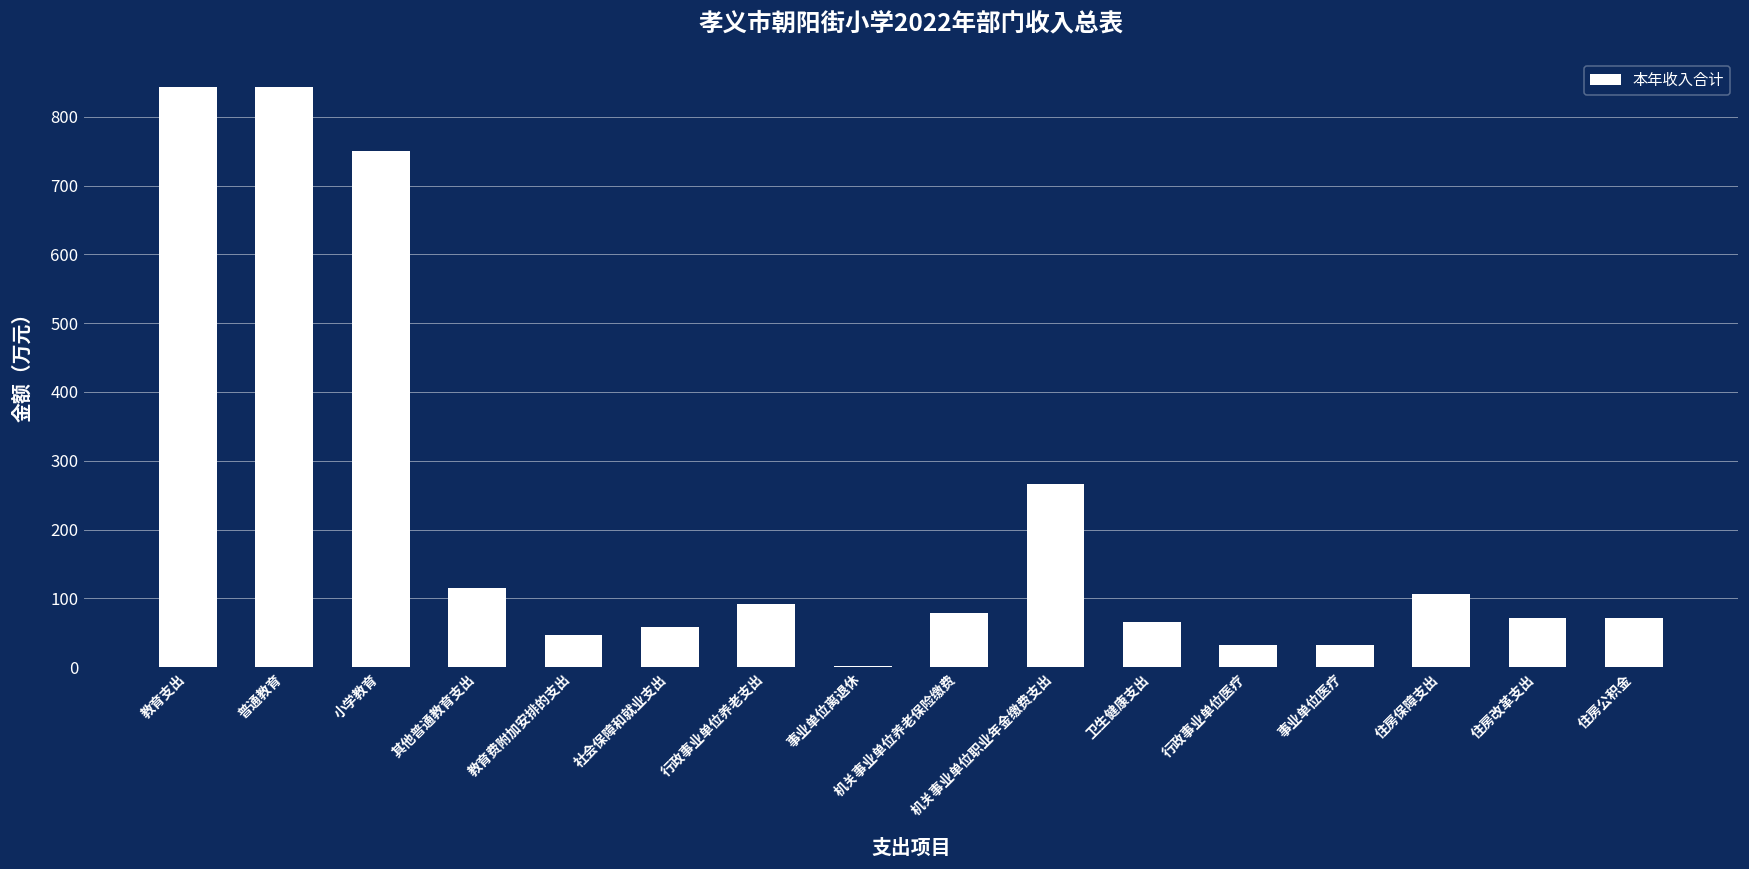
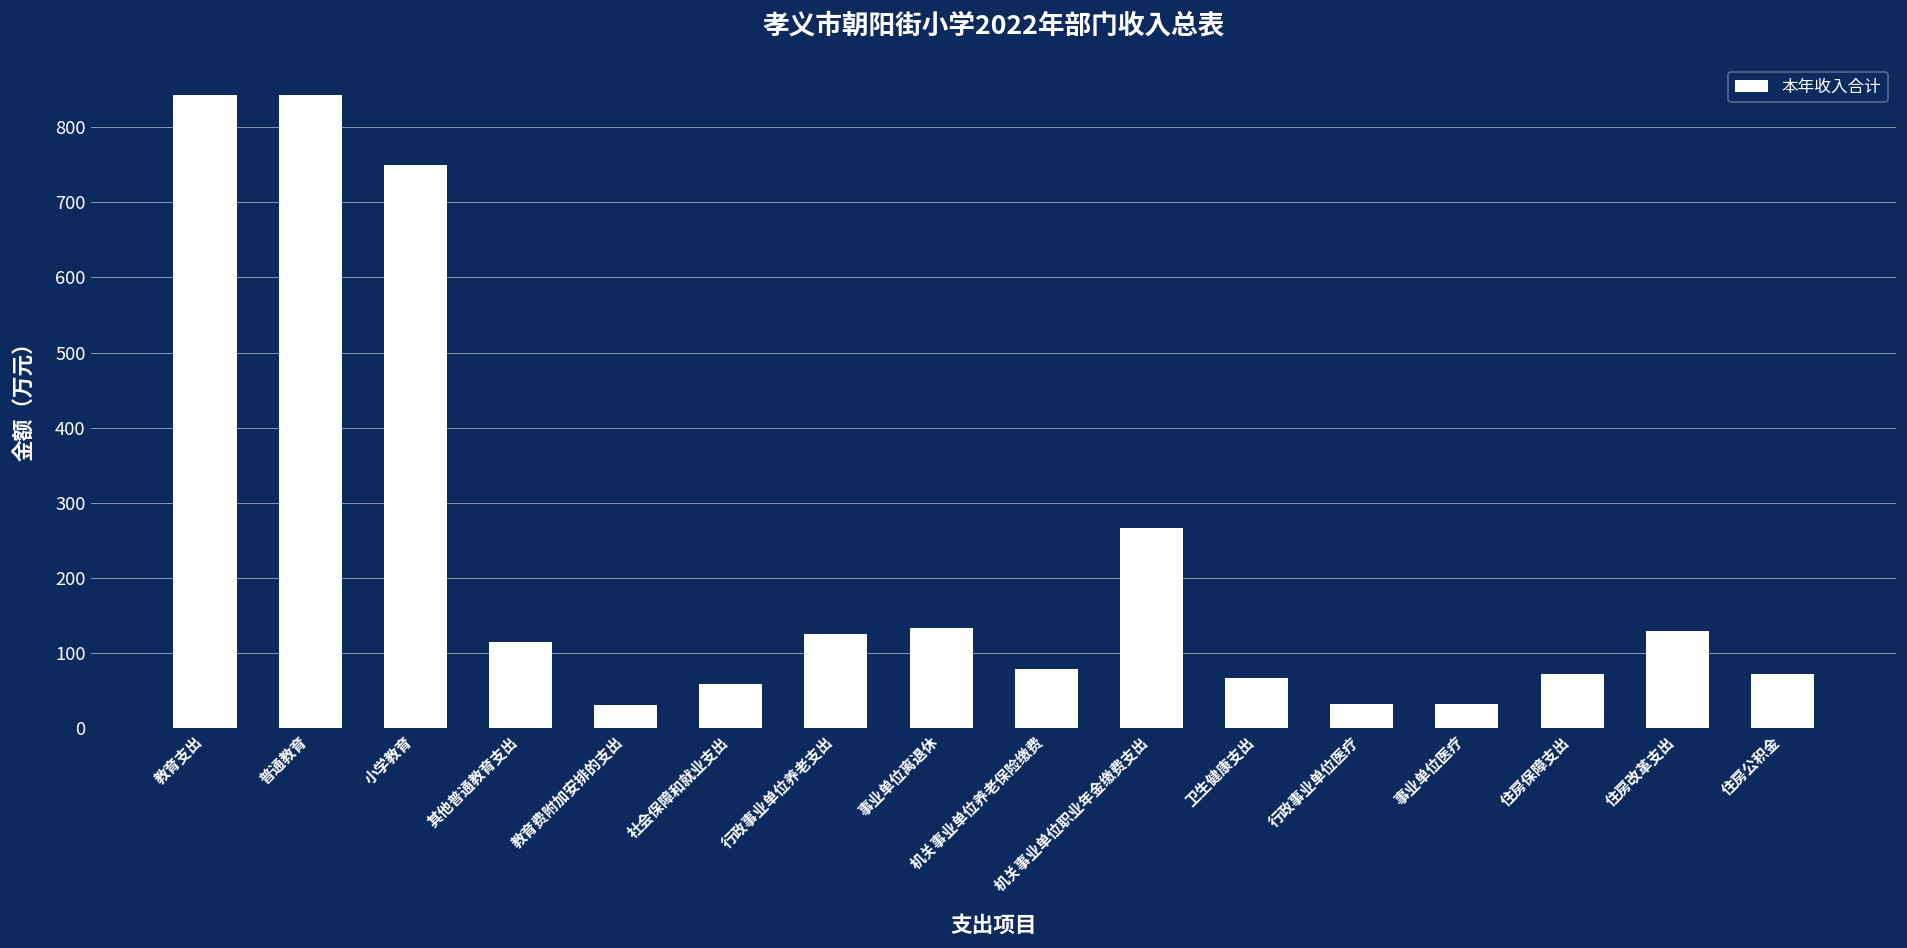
教育费附加安排的支出: 50 -> 30
行政事业单位养老支出: 90 -> 130
事业单位离退休: 0 -> 130
住房保障支出: 110 -> 70
住房改革支出: 70 -> 130
